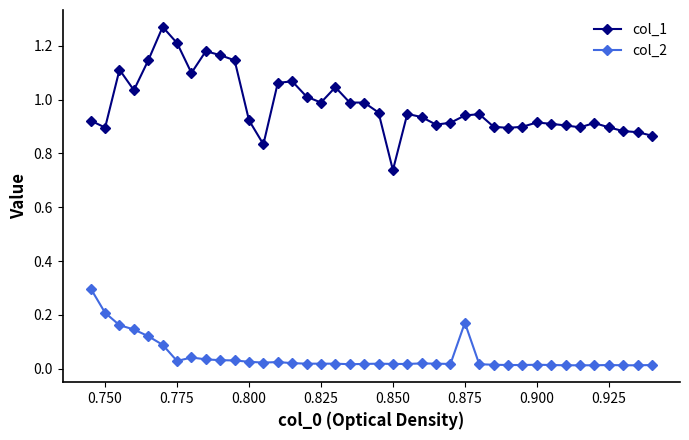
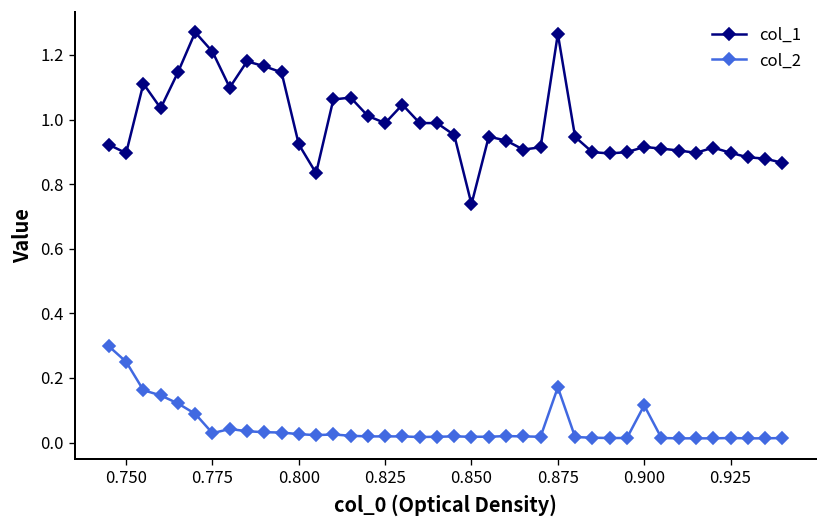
col_2, 0.750: 0.21 -> 0.25
col_1, 0.875: 0.94 -> 1.27
col_2, 0.900: 0.02 -> 0.12
